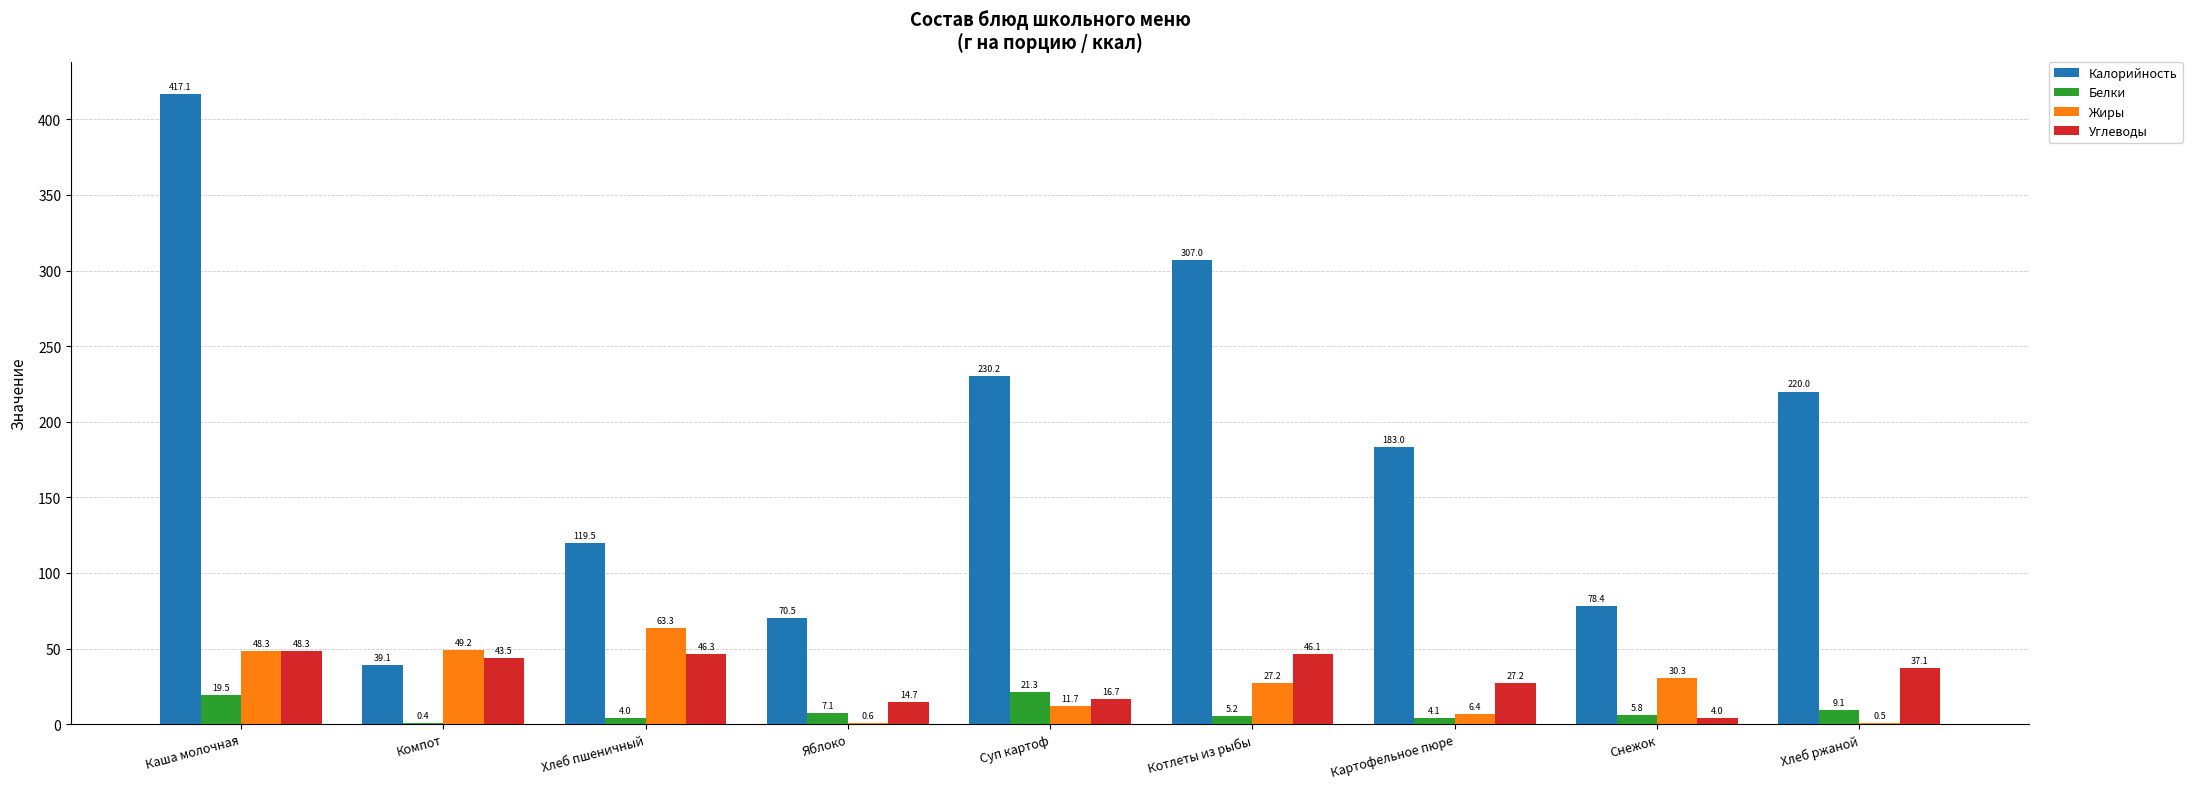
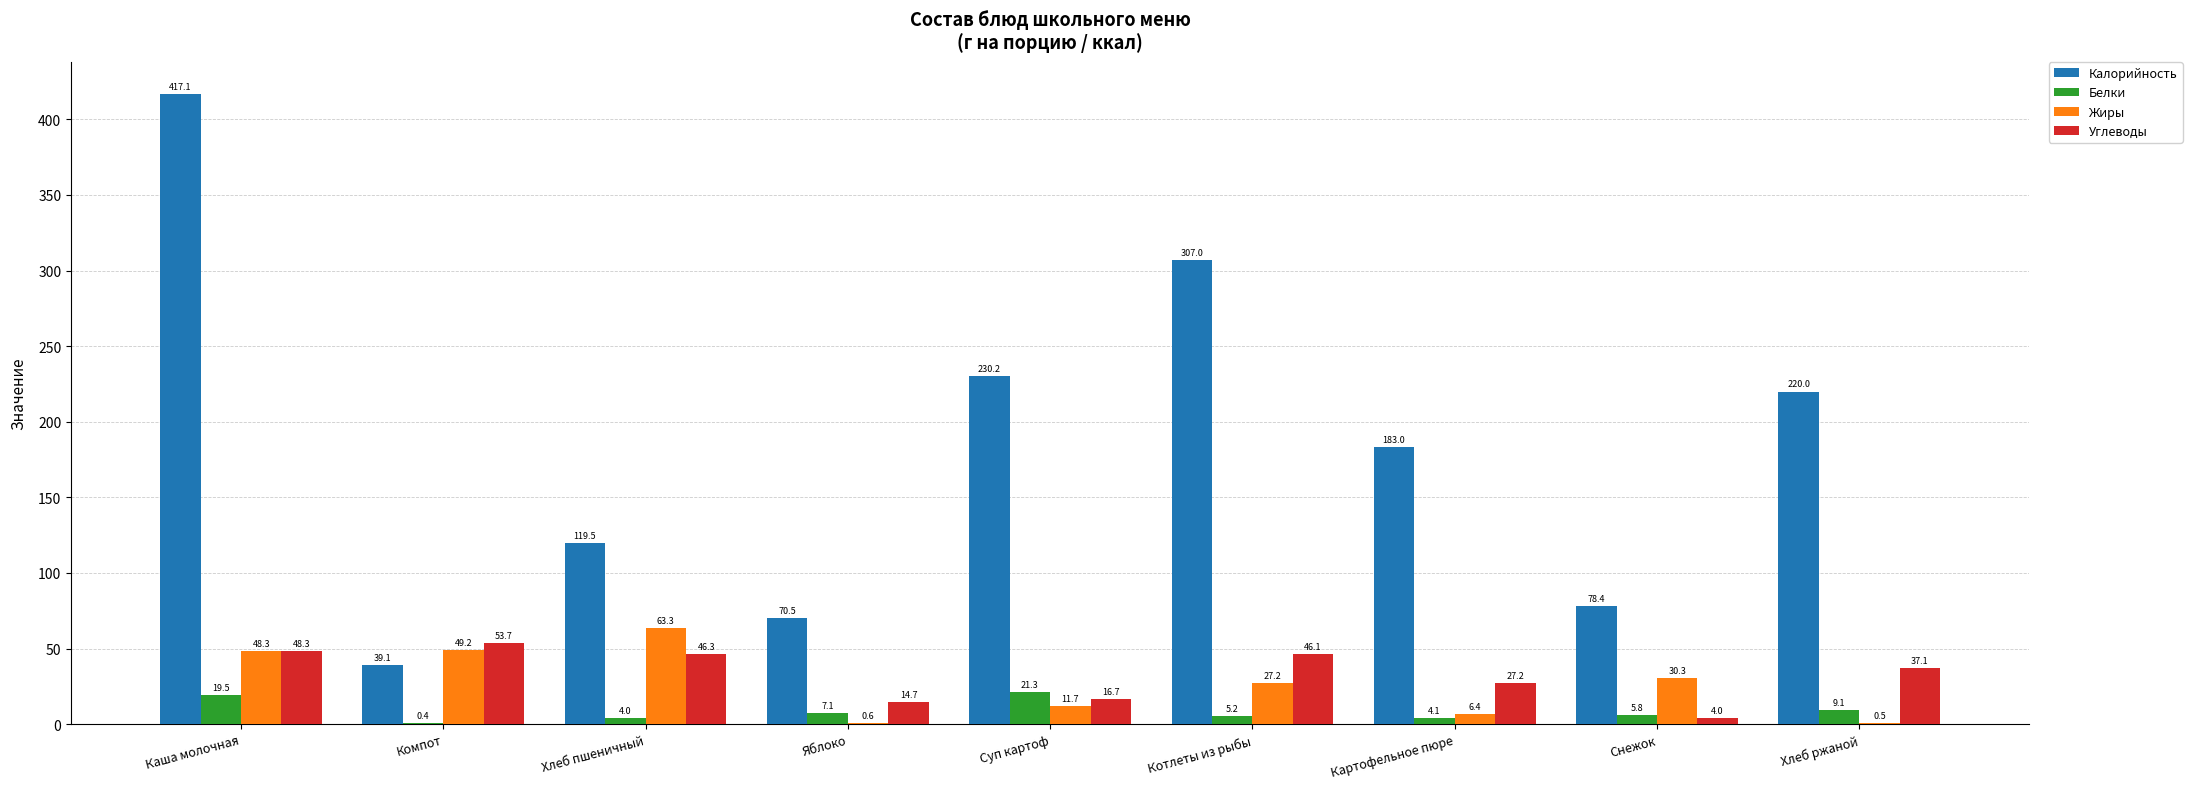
Углеводы, Компот: 43.5 -> 53.7
